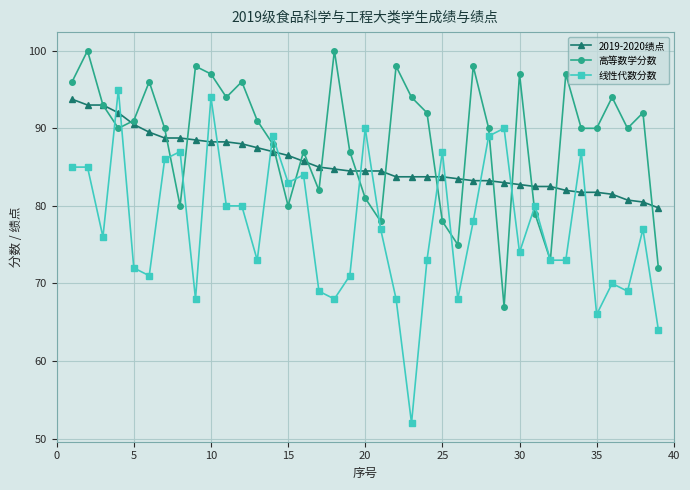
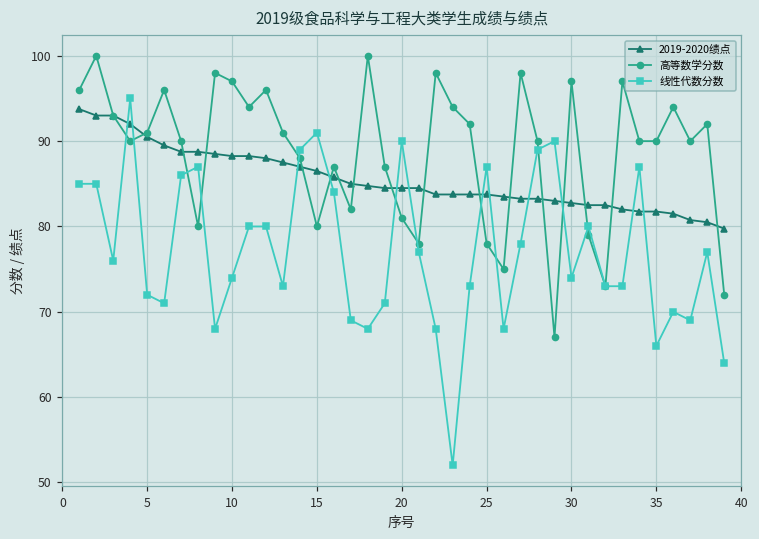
线性代数分数, 10: 94 -> 74
线性代数分数, 15: 83 -> 91
